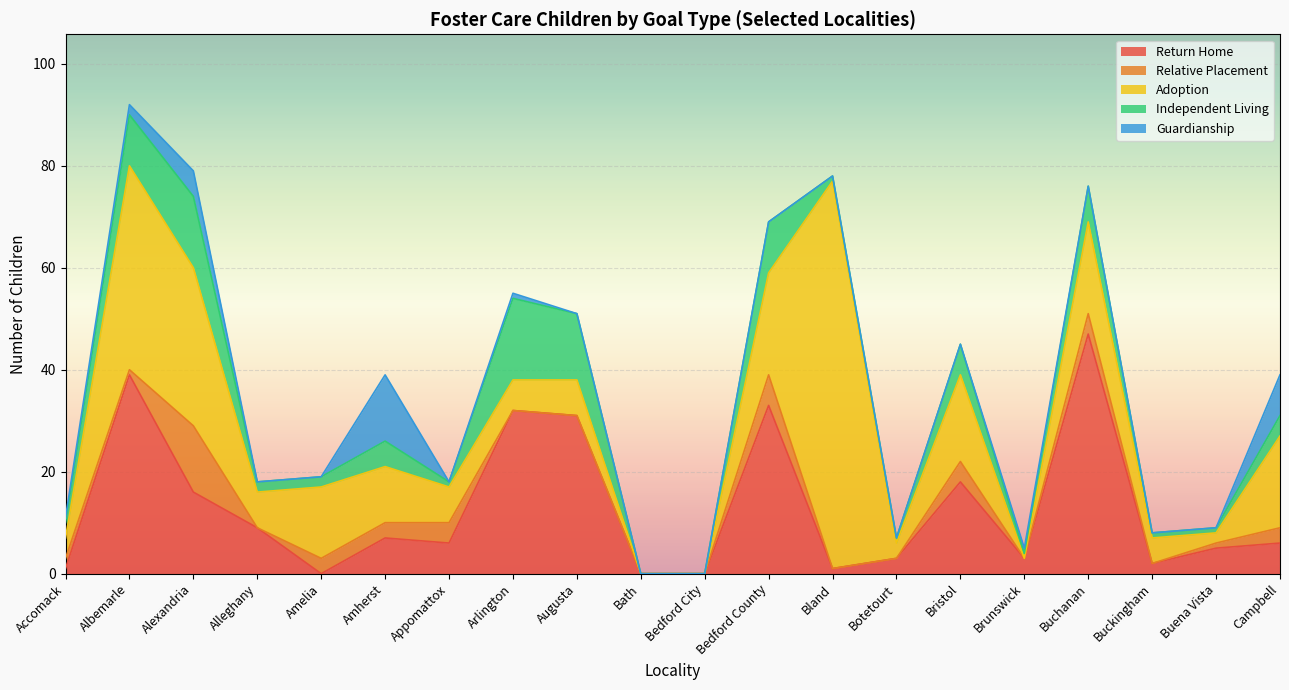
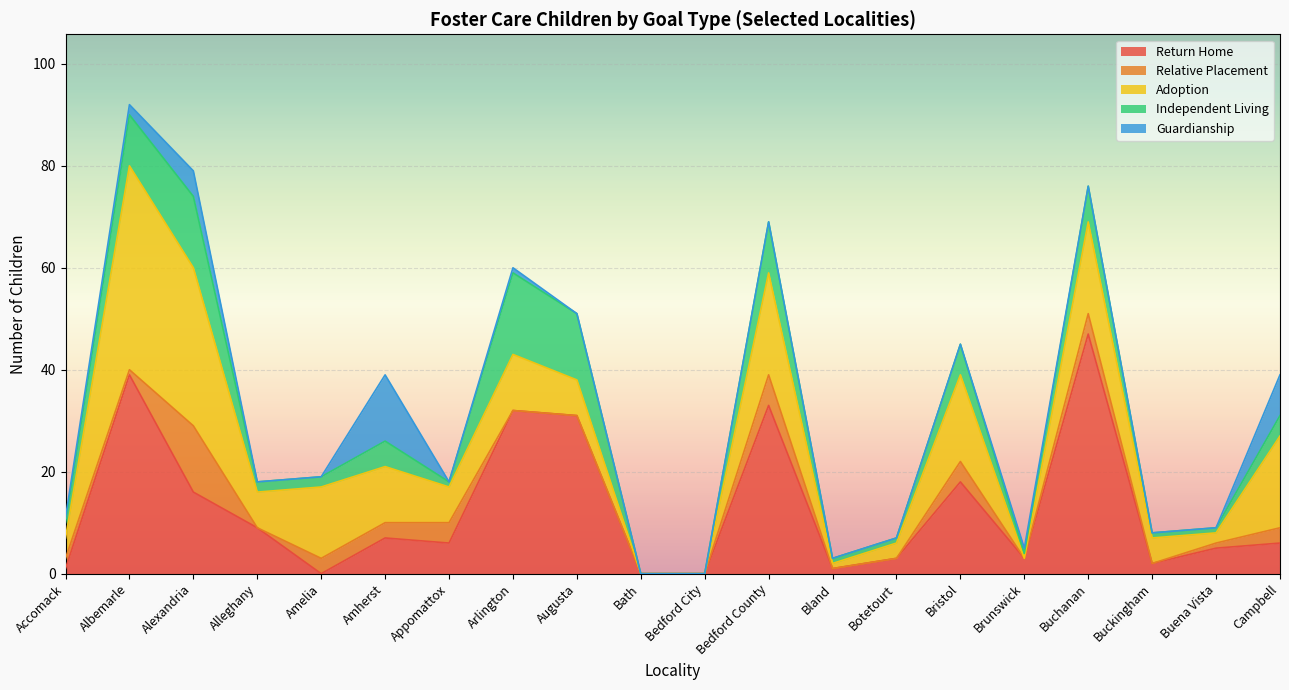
Adoption, Arlington: 6 -> 11
Adoption, Bland: 76 -> 1
